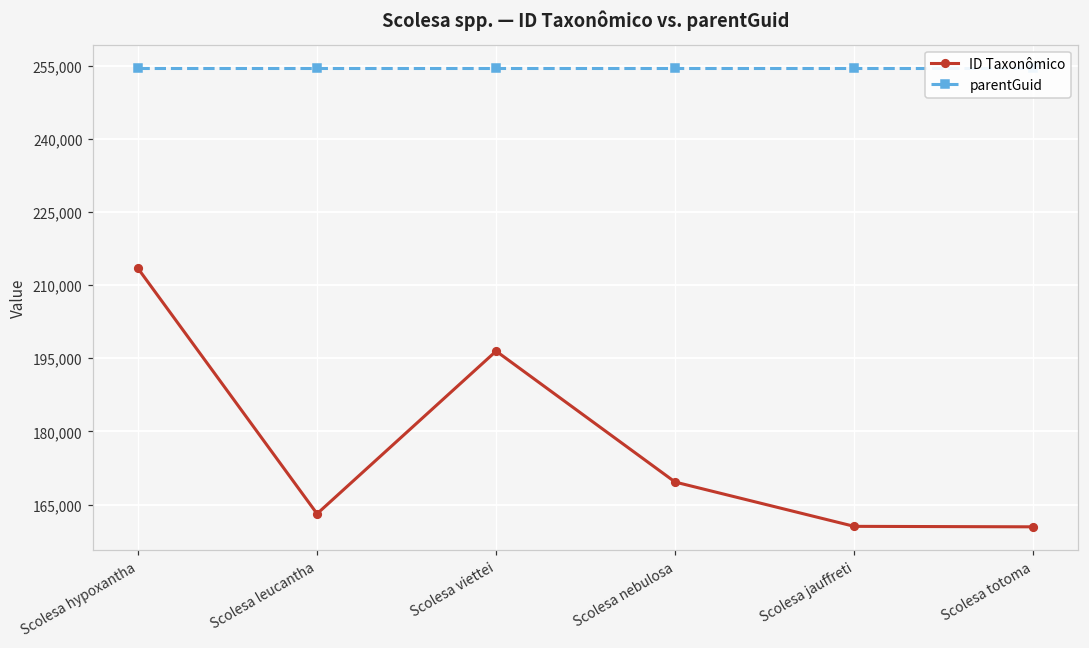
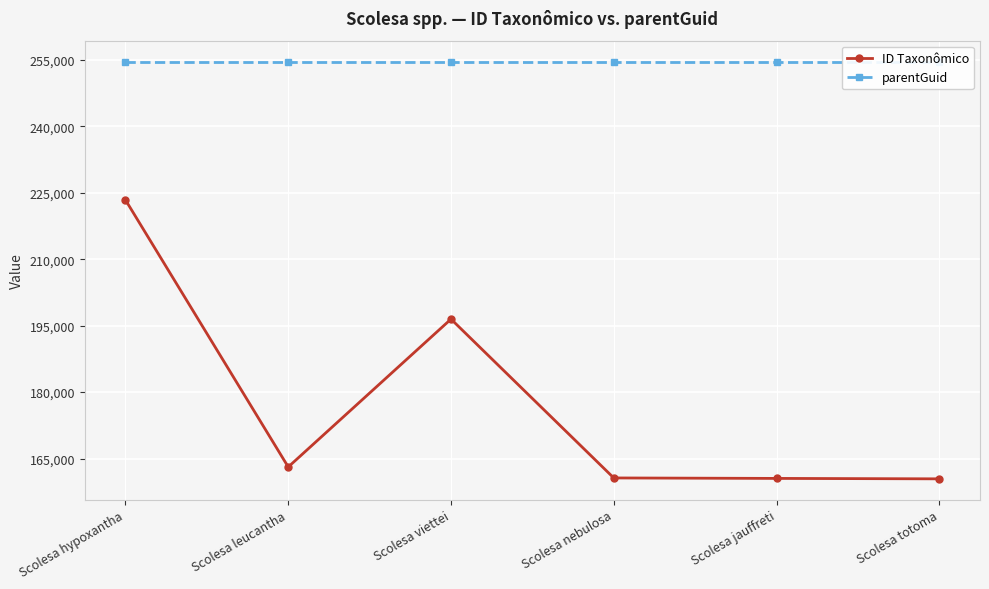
ID Taxonômico, Scolesa hypoxantha: 213,000 -> 223,000
ID Taxonômico, Scolesa nebulosa: 170,000 -> 161,000
